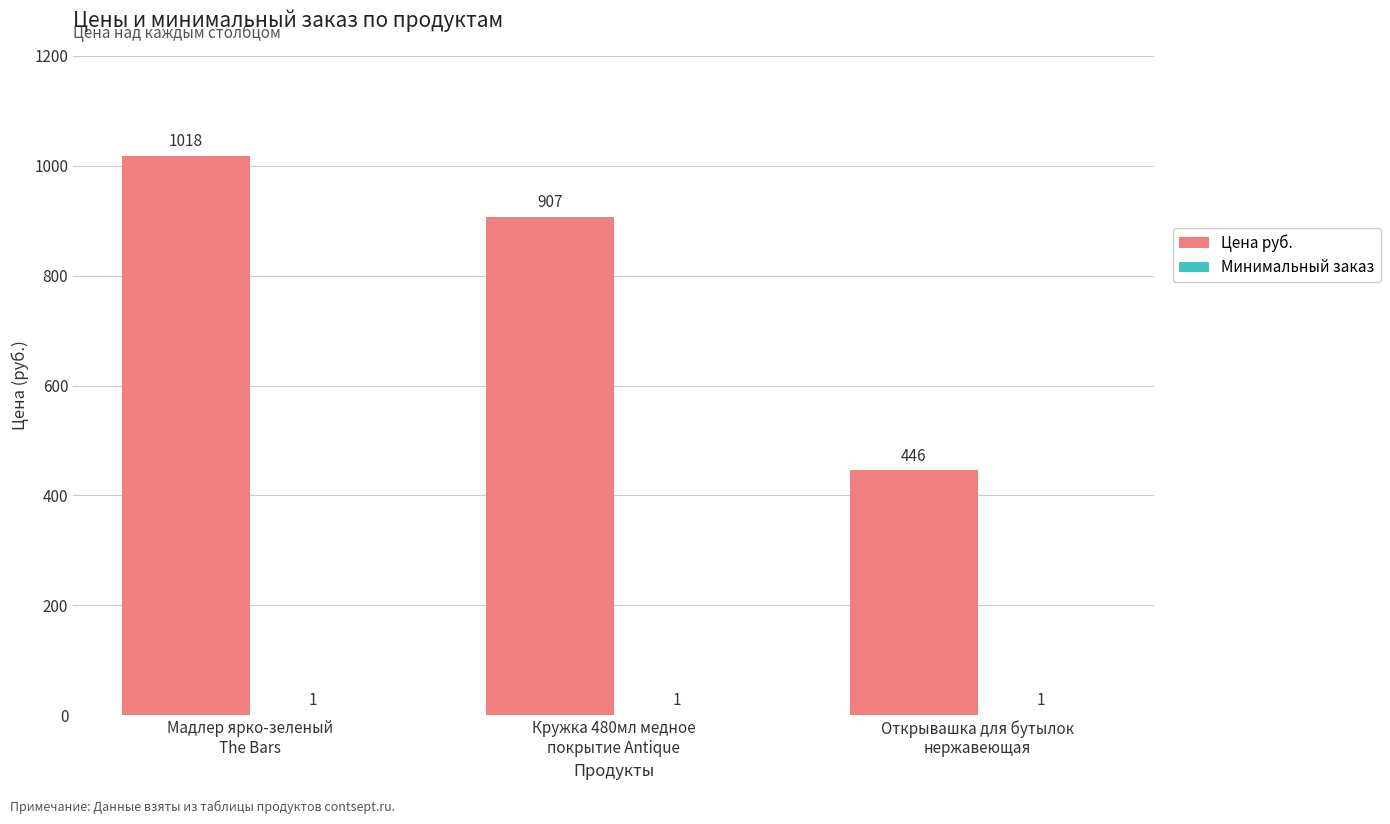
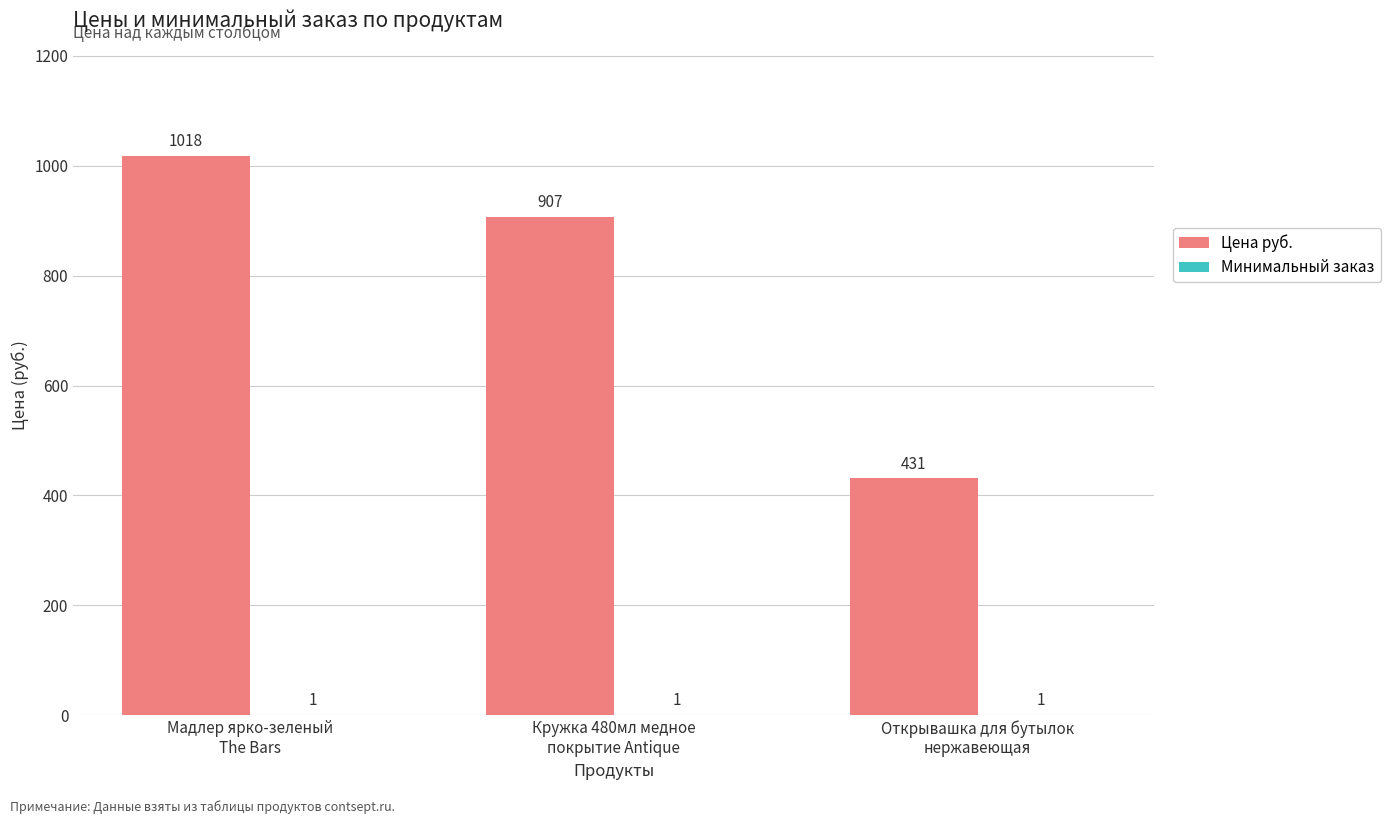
Цена руб., Открывашка для бутылок нержавеющая: 446 -> 431
